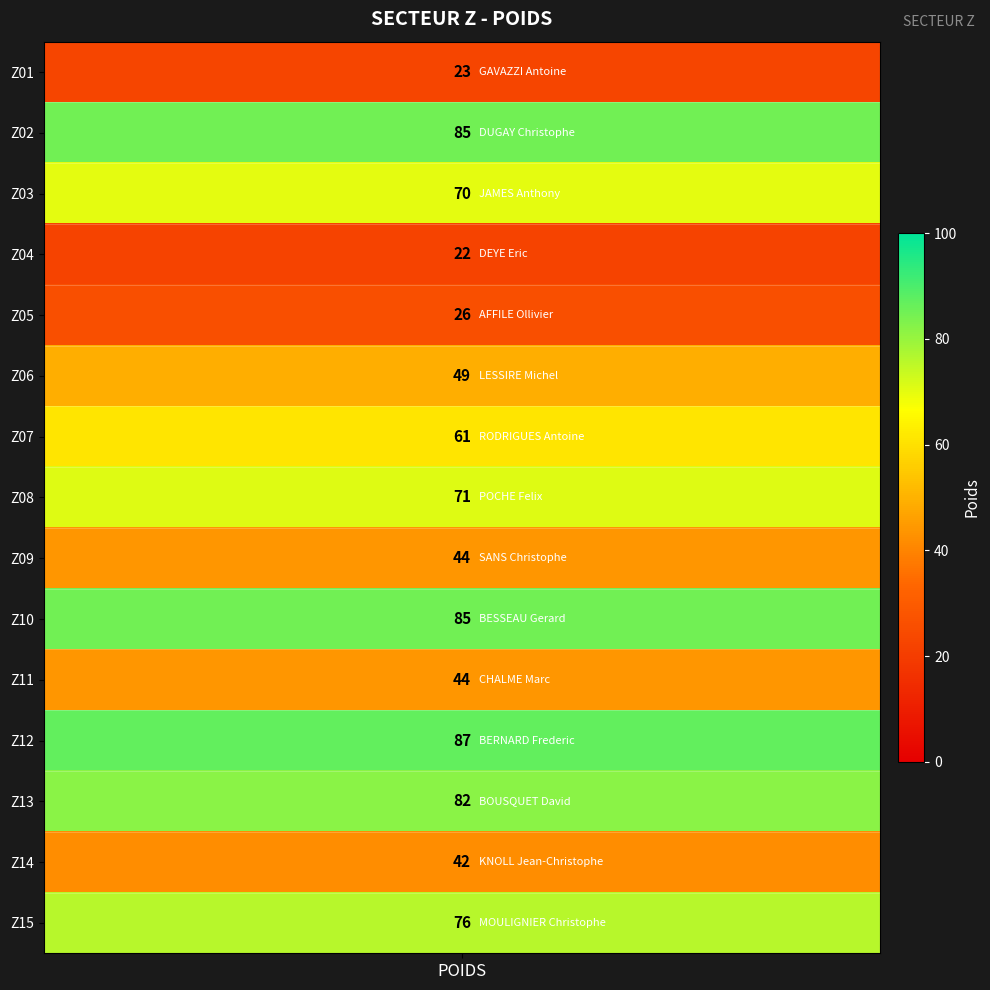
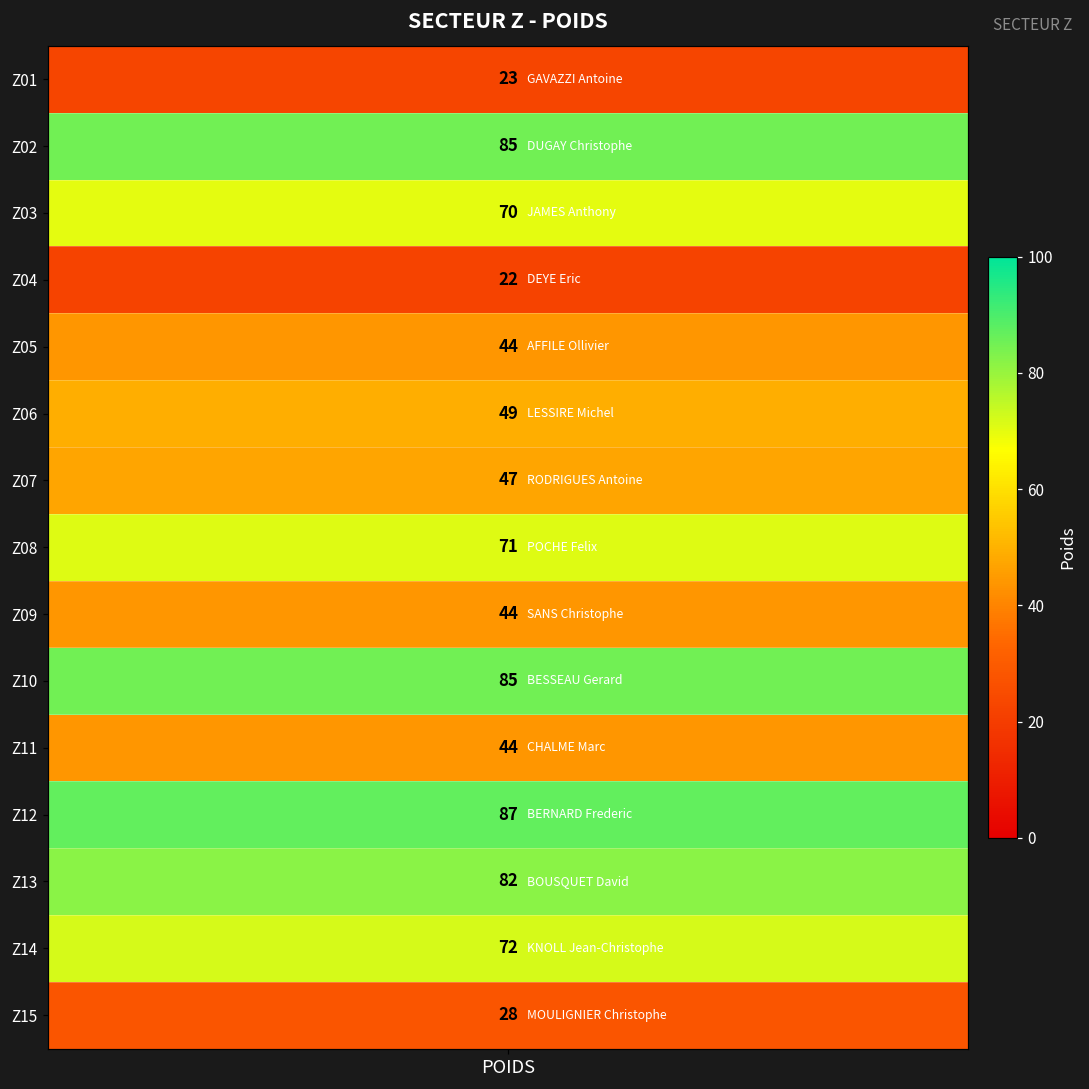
Z05, POIDS: 26 -> 44
Z07, POIDS: 61 -> 47
Z14, POIDS: 42 -> 72
Z15, POIDS: 76 -> 28
